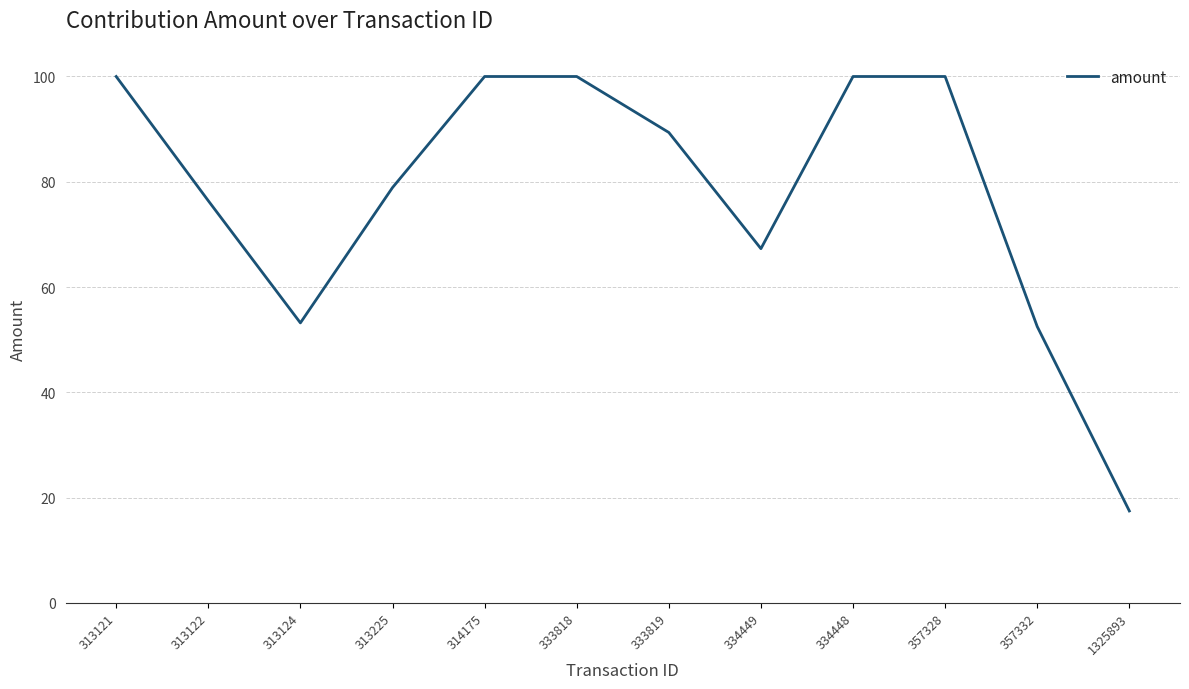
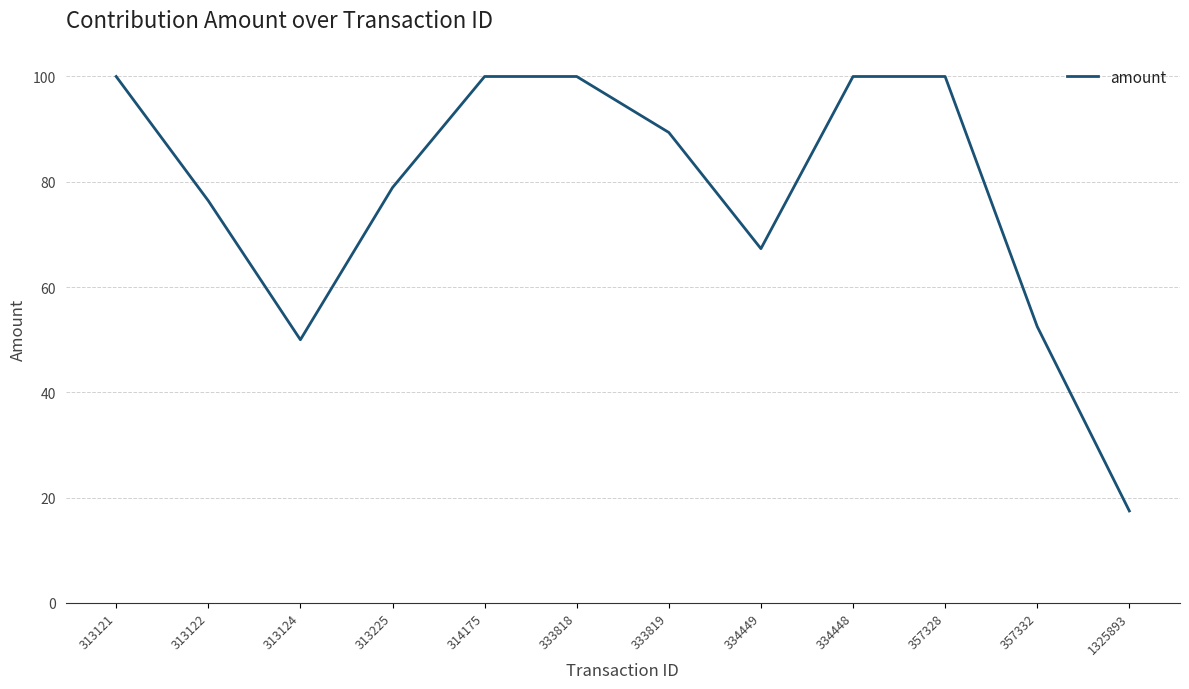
313124: 53 -> 50
